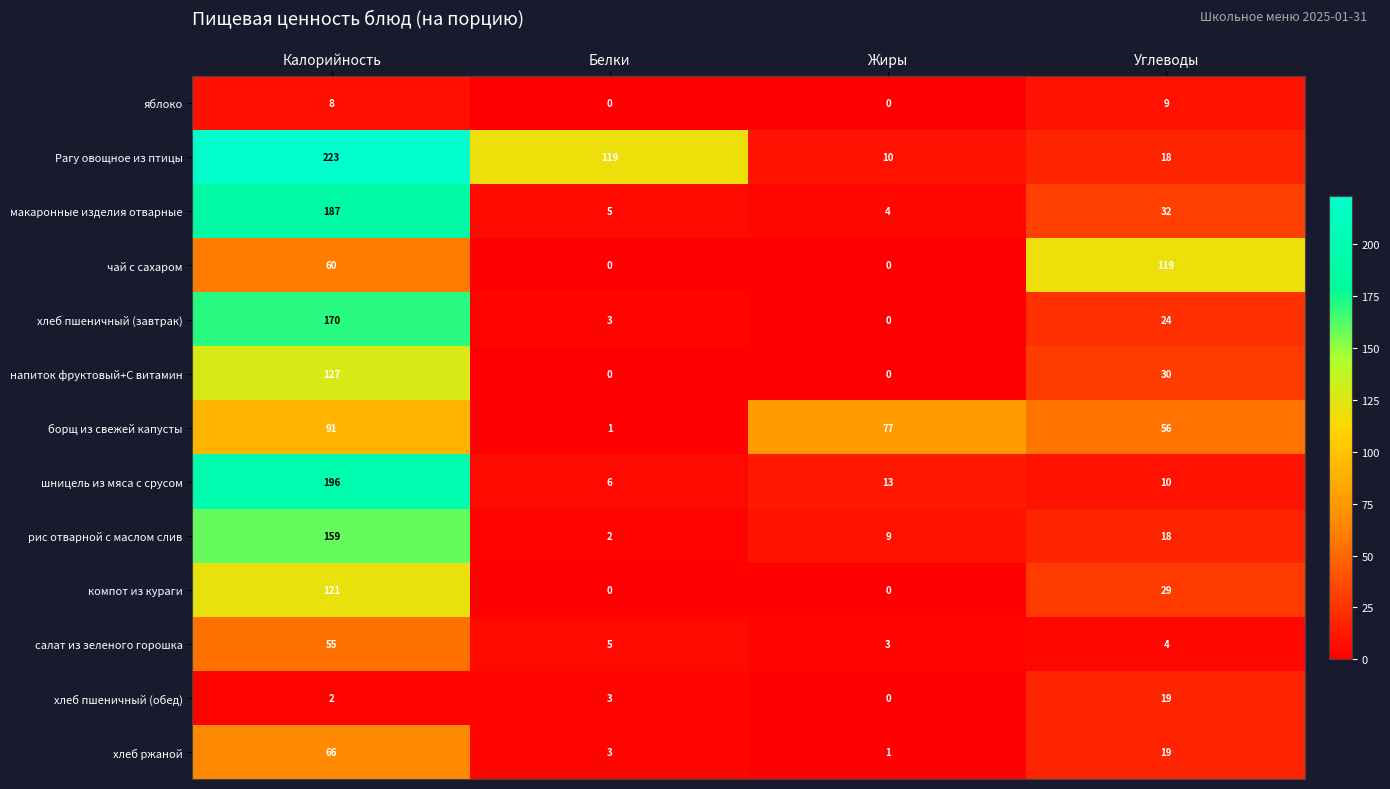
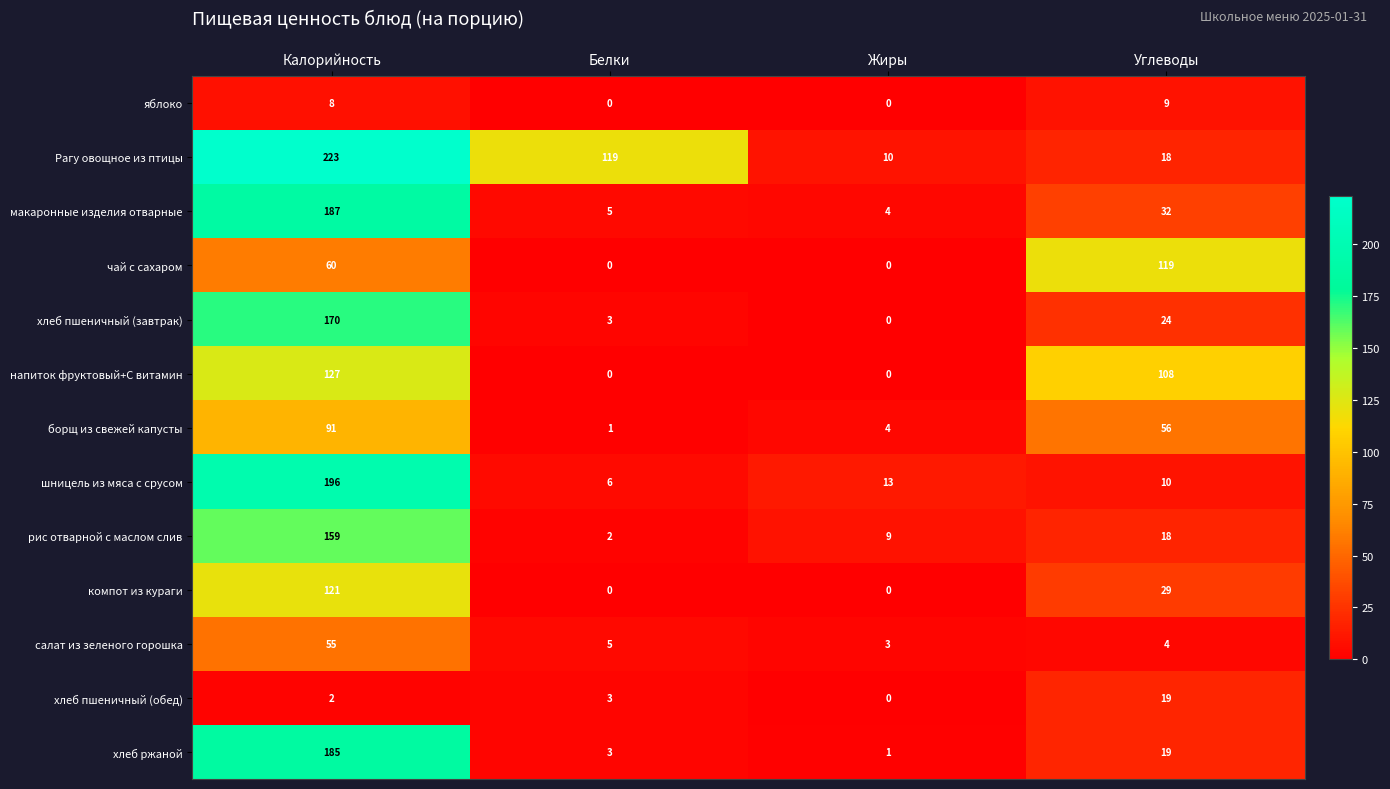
напиток фруктовый+С витамин, Углеводы: 30 -> 108
борщ из свежей капусты, Жиры: 77 -> 4
хлеб ржаной, Калорийность: 66 -> 185
